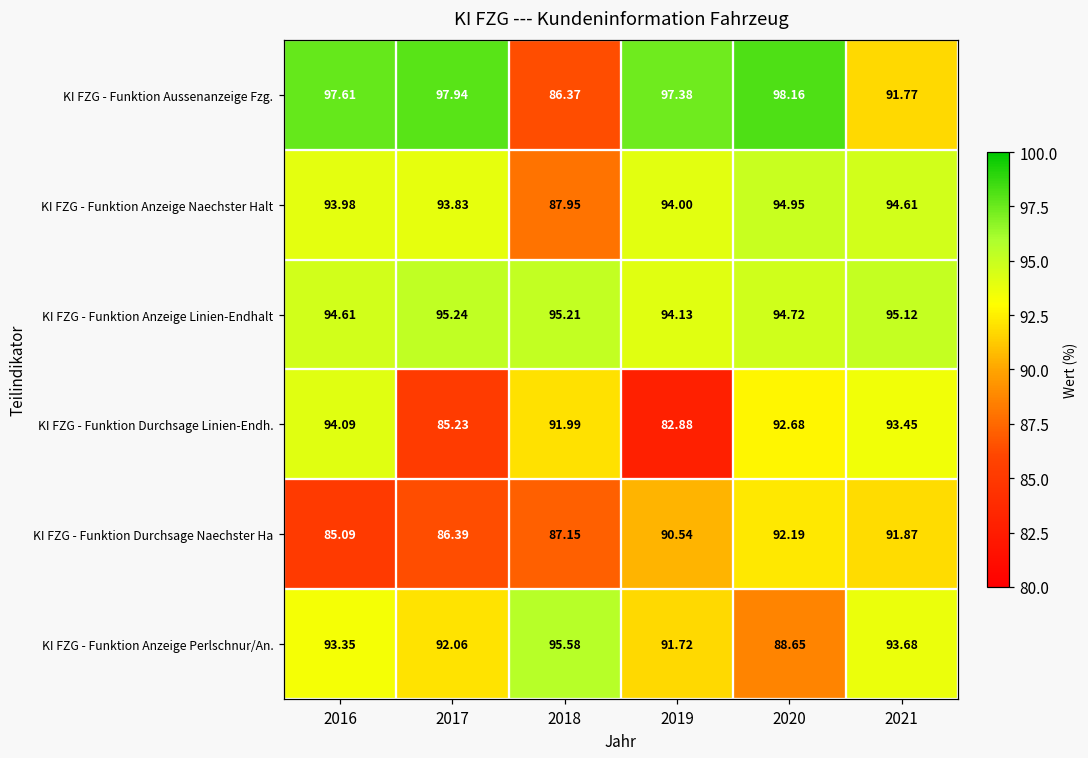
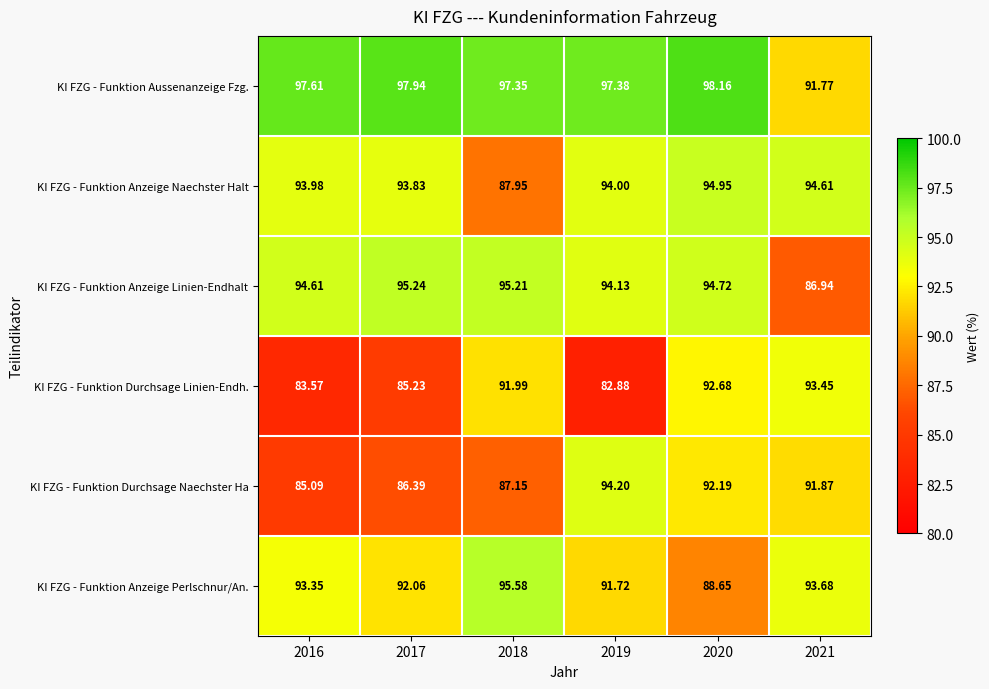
KI FZG - Funktion Aussenanzeige Fzg., 2018: 86.37 -> 97.35
KI FZG - Funktion Anzeige Linien-Endhalt, 2021: 95.12 -> 86.94
KI FZG - Funktion Durchsage Linien-Endh., 2016: 94.09 -> 83.57
KI FZG - Funktion Durchsage Naechster Ha, 2019: 90.54 -> 94.20
